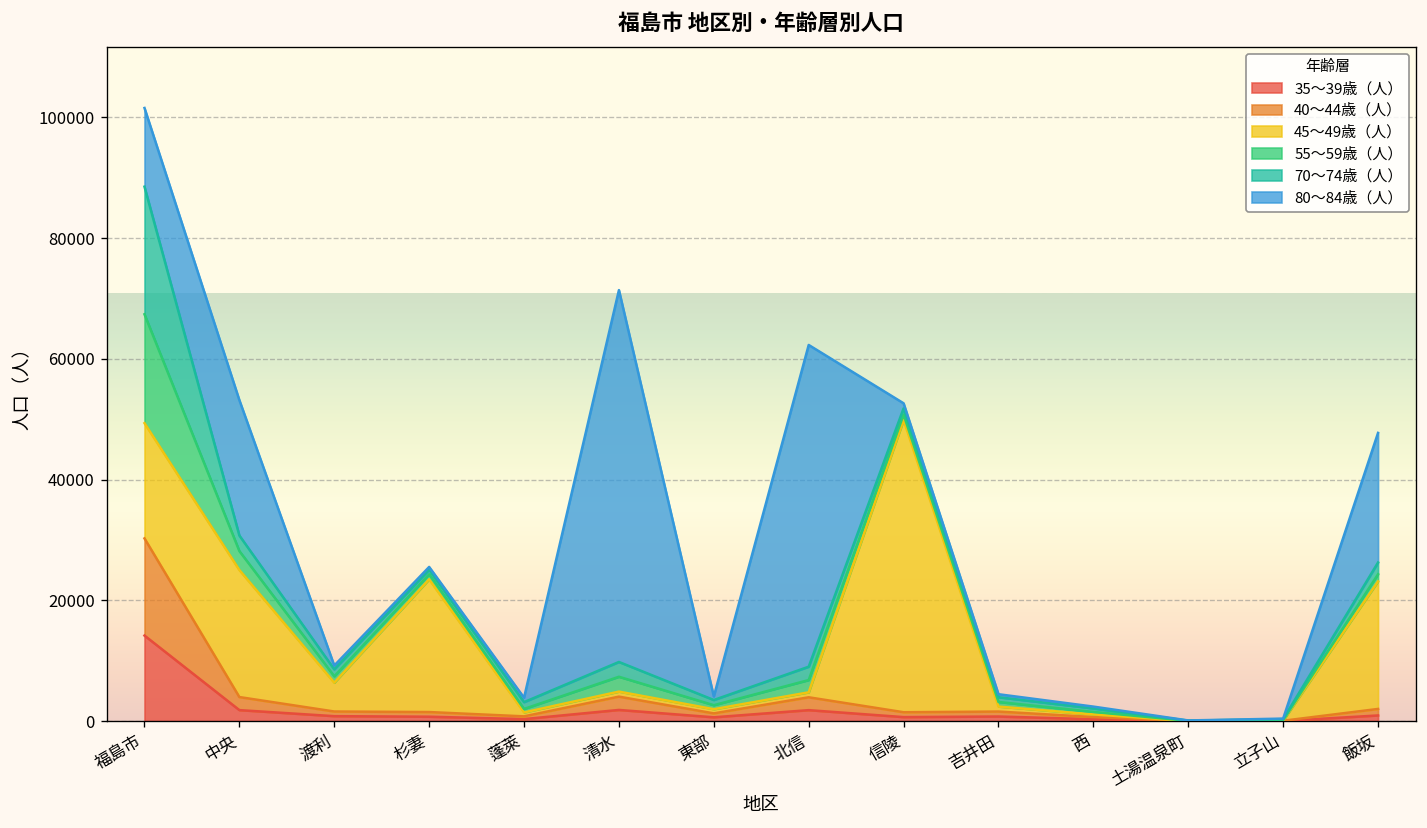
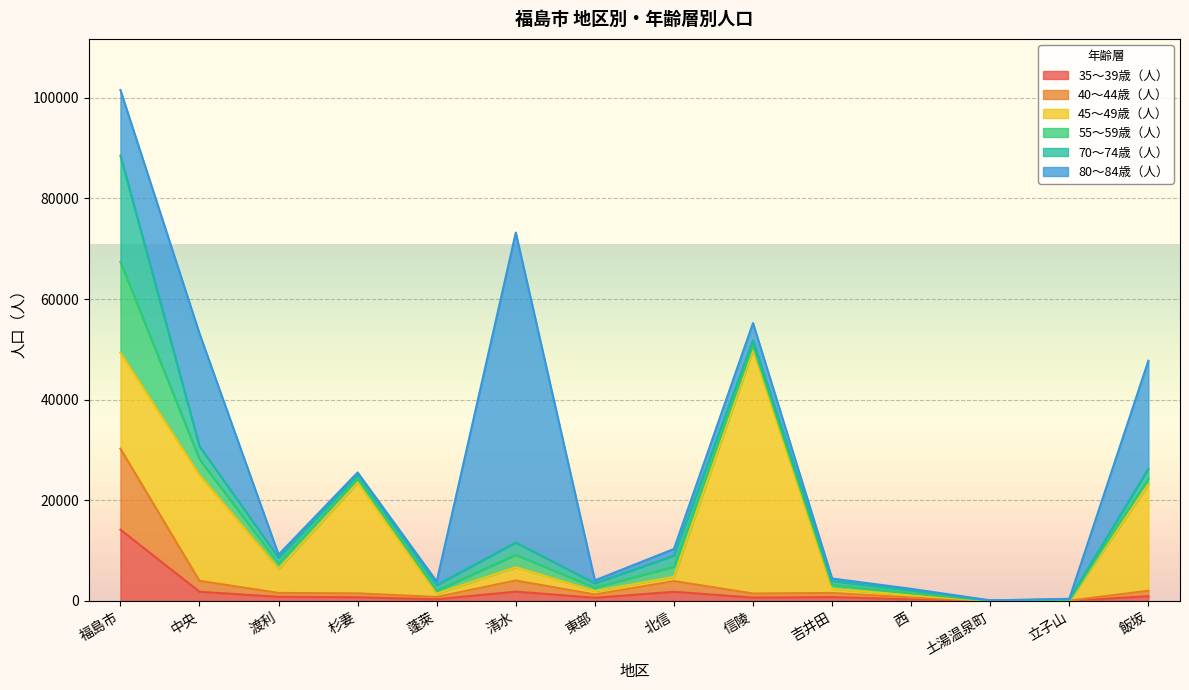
45～49歳（人）, 清水: 1000 -> 3000
80～84歳（人）, 北信: 53000 -> 1000
80～84歳（人）, 信陵: 1000 -> 3000
